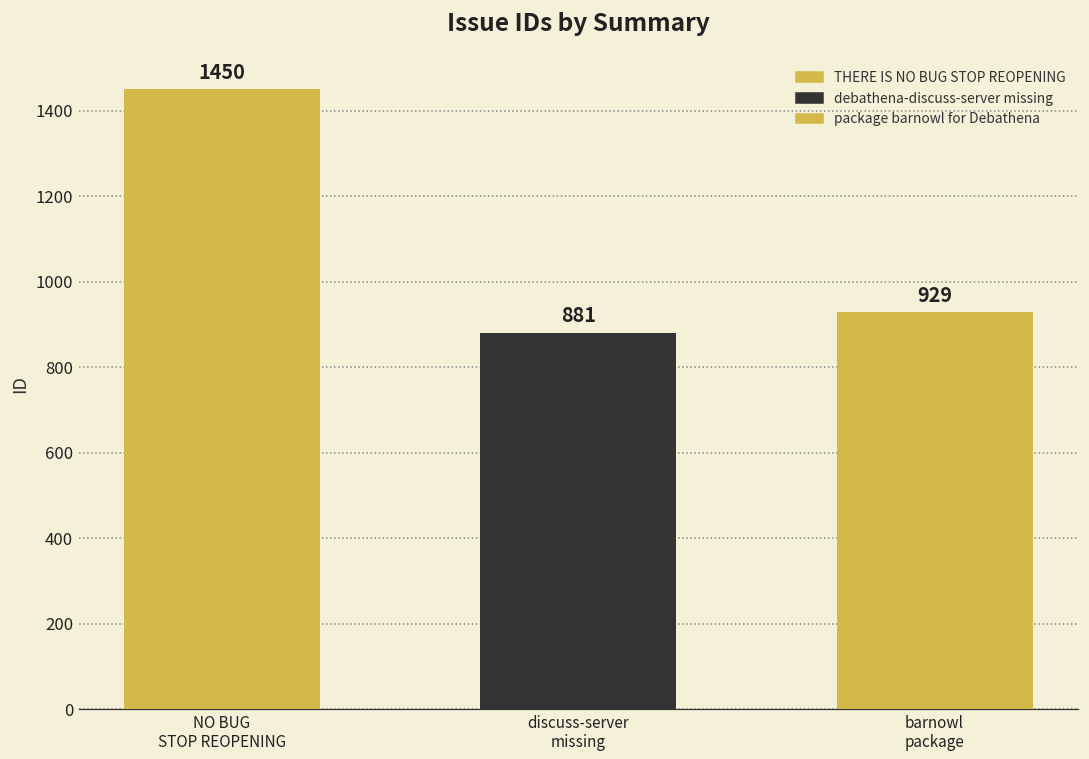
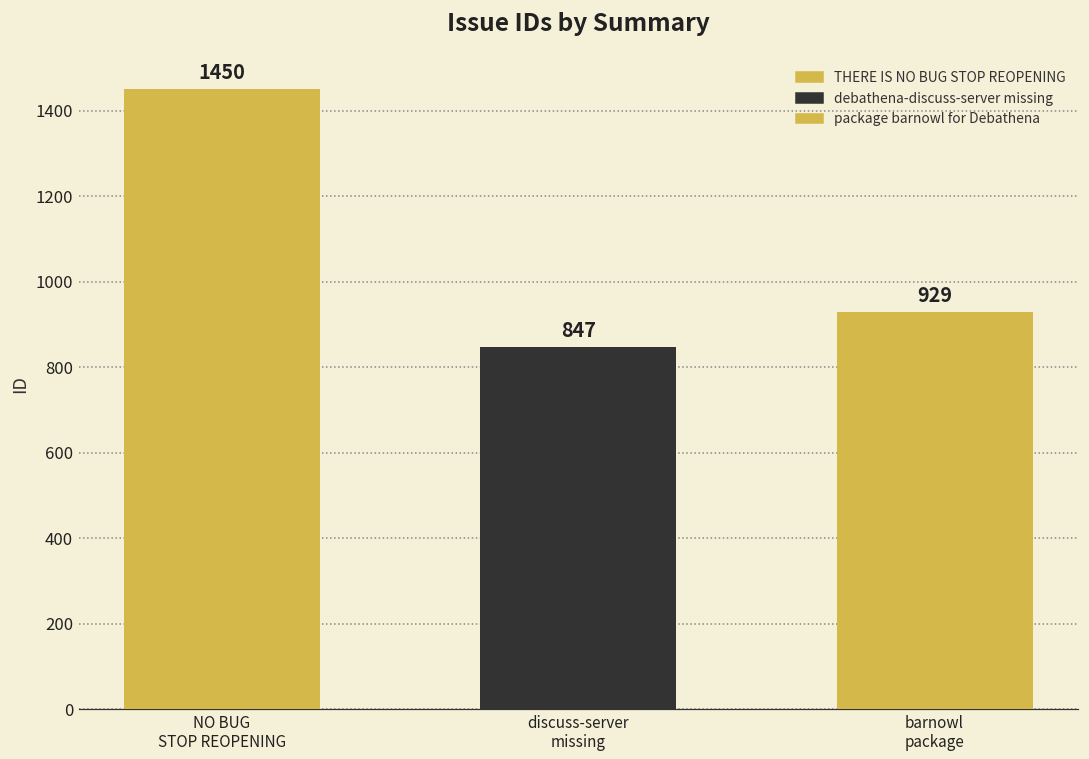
discuss-server missing: 881 -> 847
